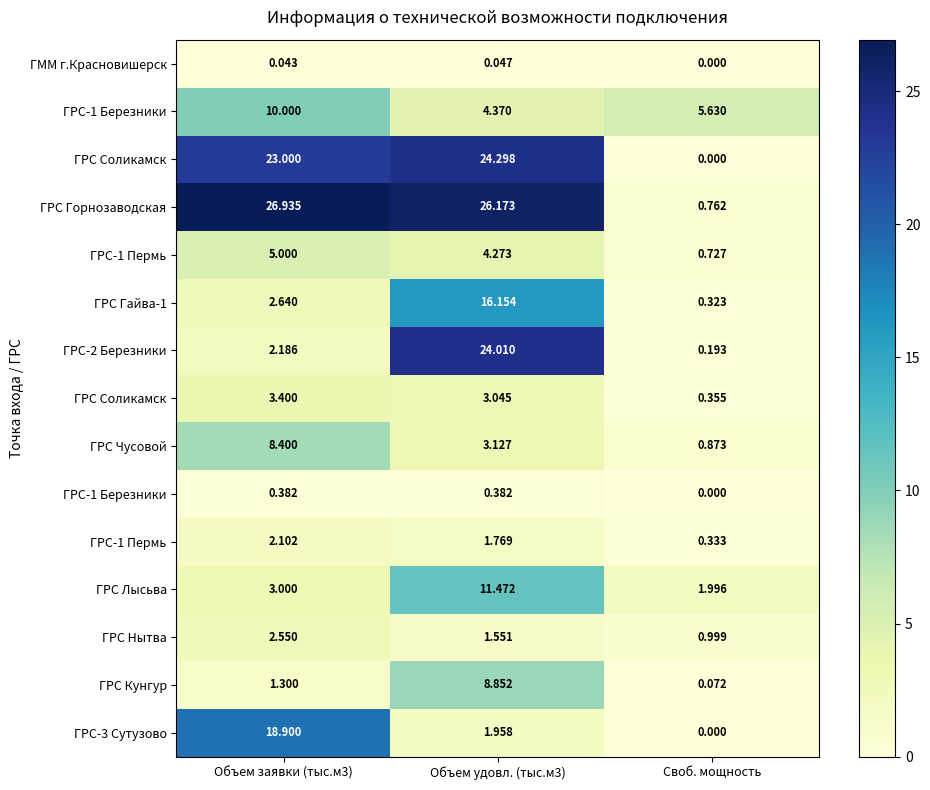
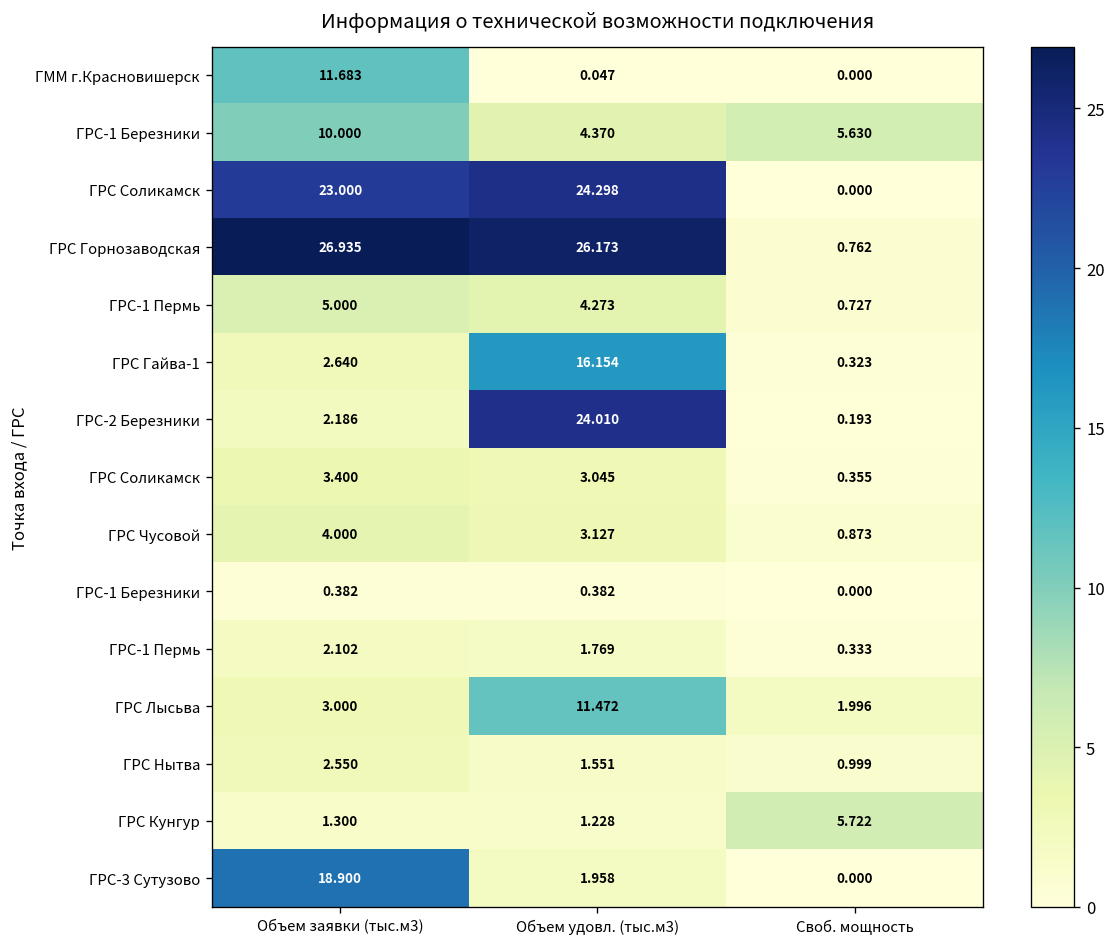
ГММ г.Красновишерск, Объем заявки (тыс.м3): 0.043 -> 11.683
ГРС Чусовой, Объем заявки (тыс.м3): 8.400 -> 4.000
ГРС Кунгур, Объем удовл. (тыс.м3): 8.852 -> 1.228
ГРС Кунгур, Своб. мощность: 0.072 -> 5.722
